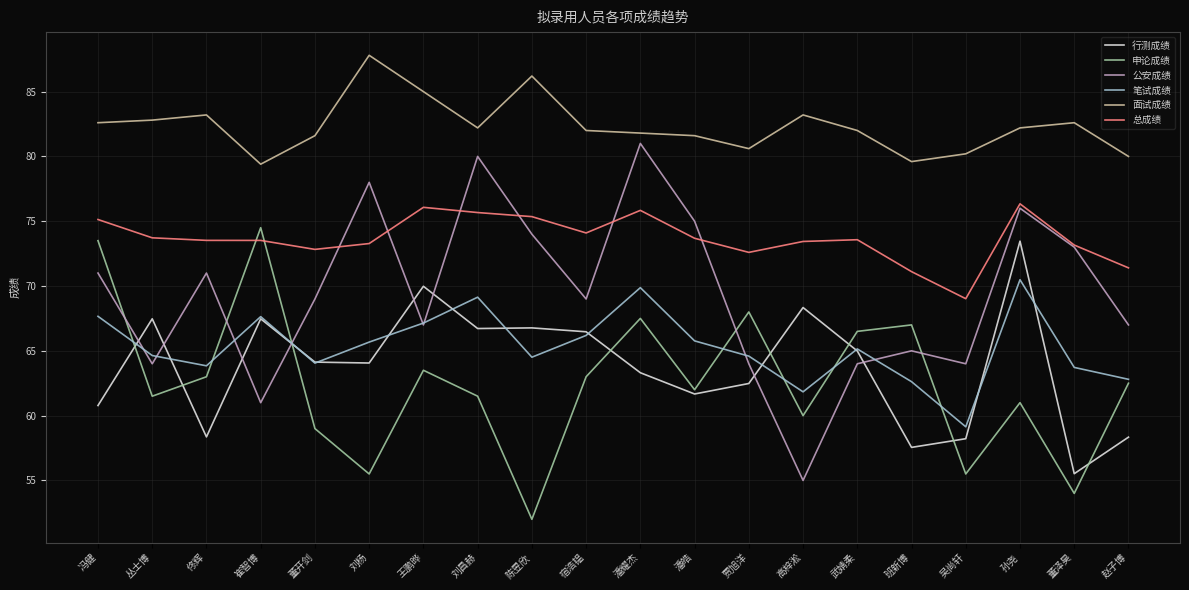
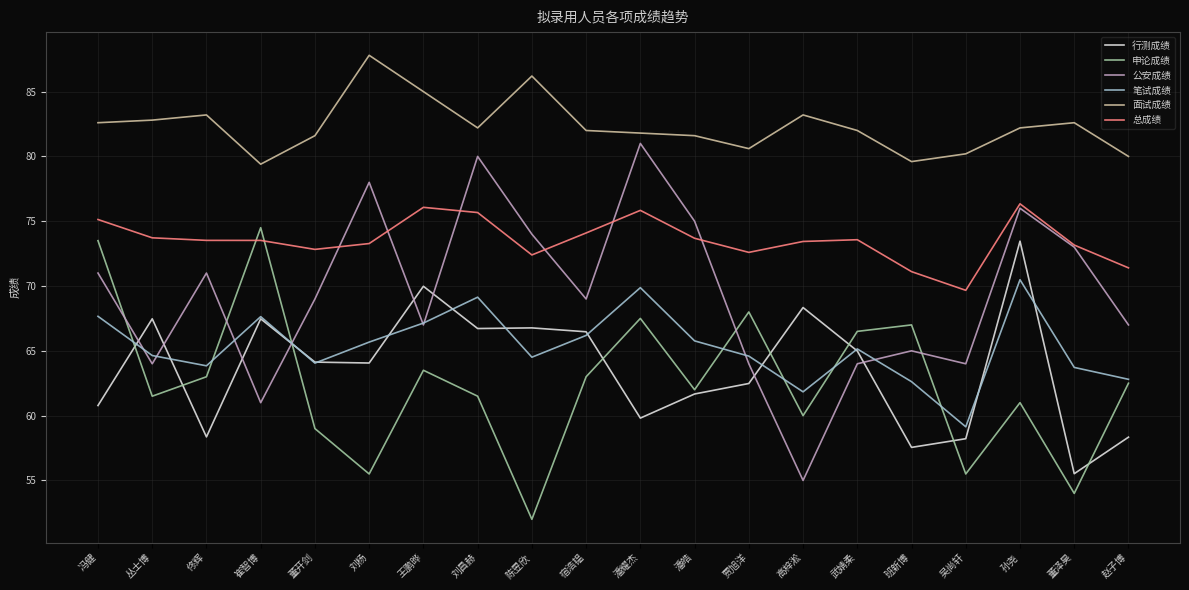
总成绩, 陈昱欣: 75.4 -> 72.4
行测成绩, 潘耀杰: 63.3 -> 59.8
总成绩, 吴尚轩: 69.0 -> 69.7
